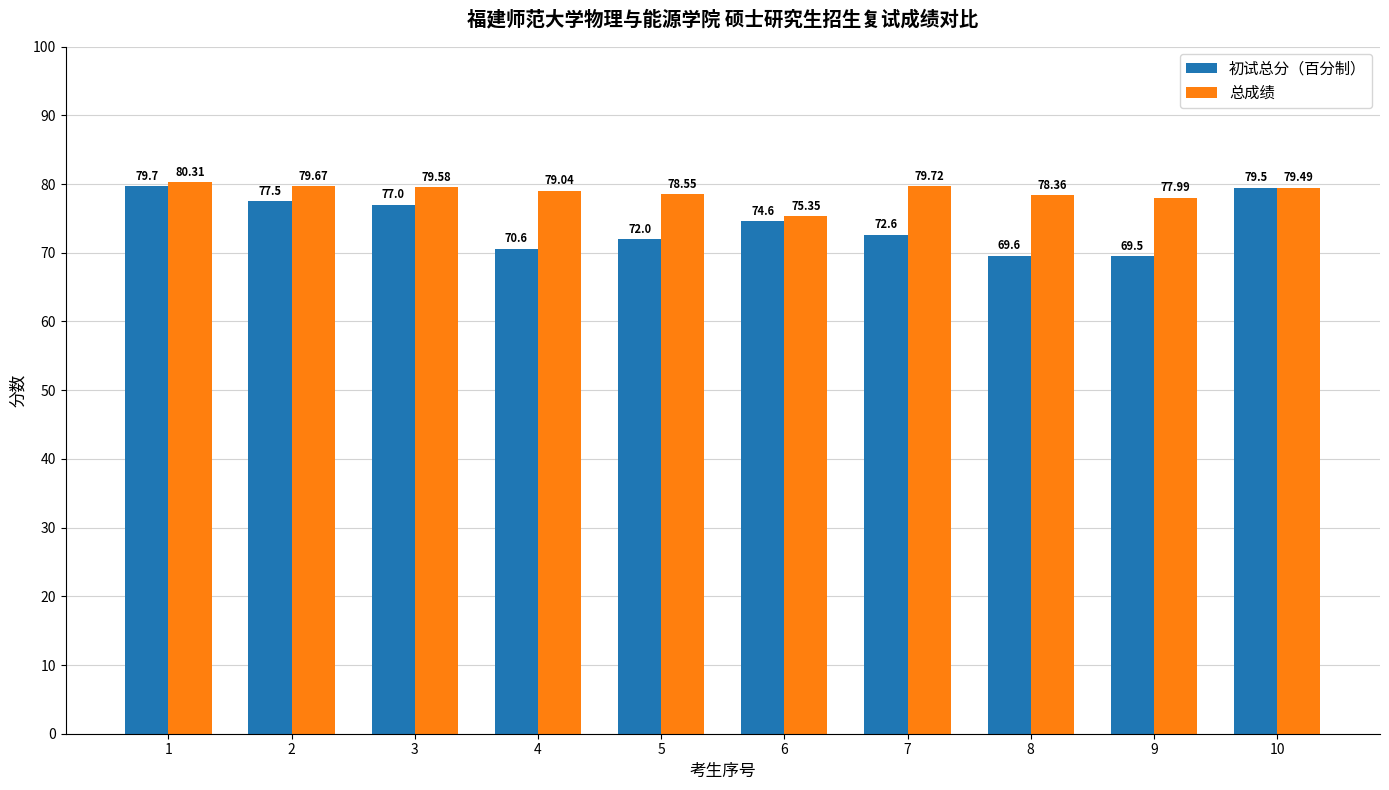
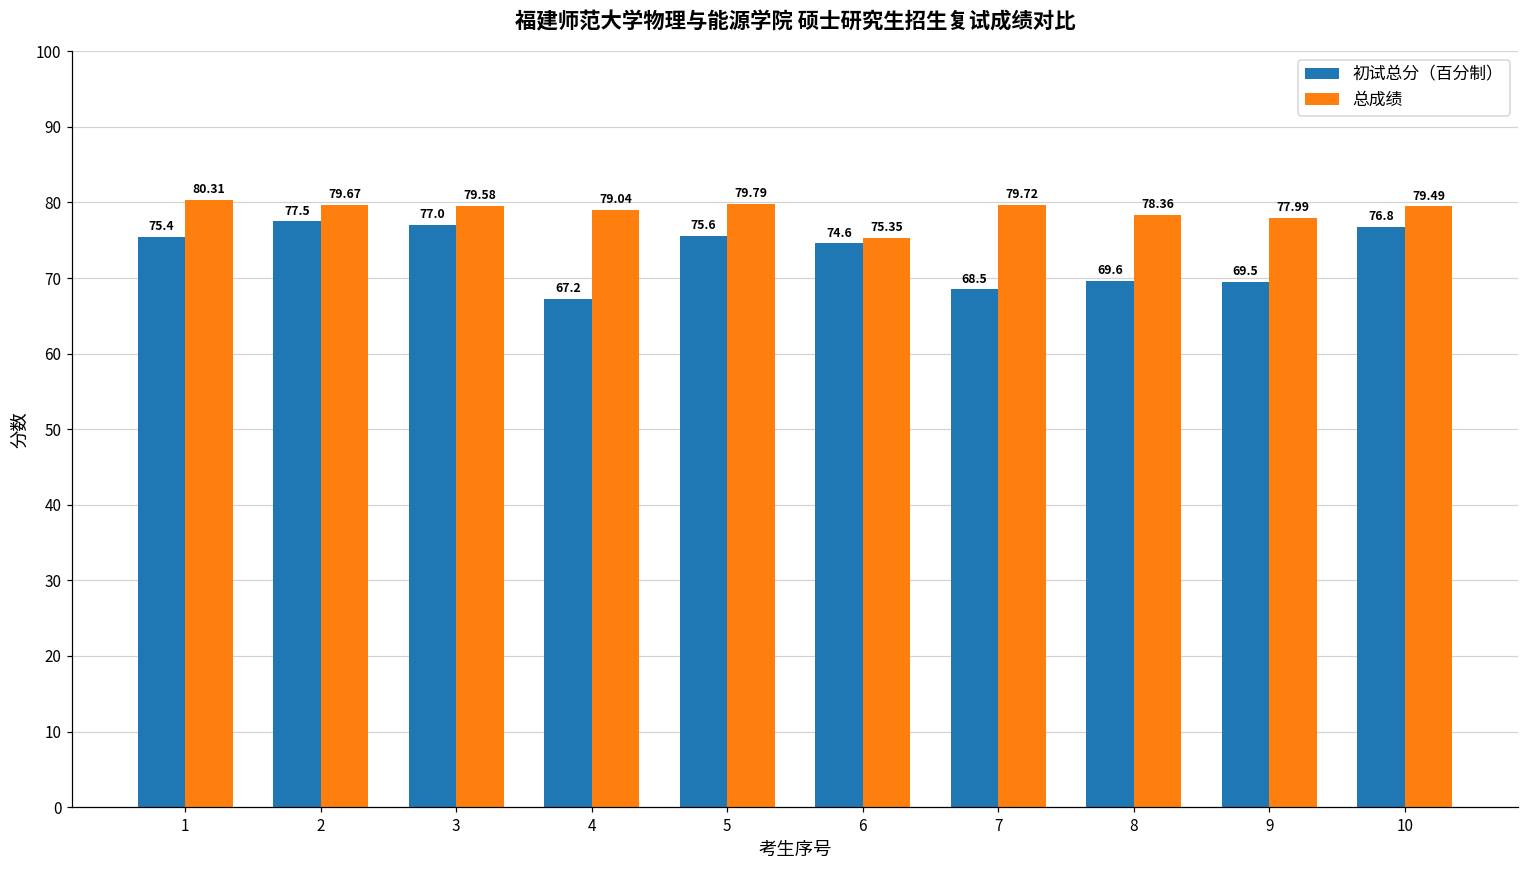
初试总分（百分制）, 1: 79.7 -> 75.4
初试总分（百分制）, 4: 70.6 -> 67.2
初试总分（百分制）, 5: 72.0 -> 75.6
总成绩, 5: 78.55 -> 79.79
初试总分（百分制）, 7: 72.6 -> 68.5
初试总分（百分制）, 10: 79.5 -> 76.8
